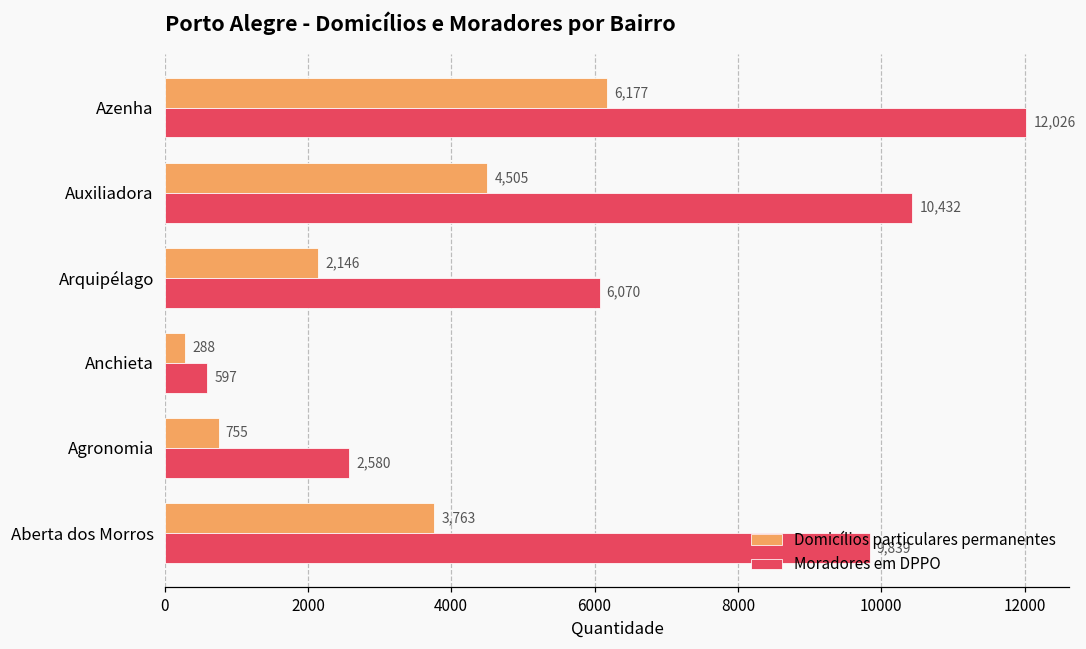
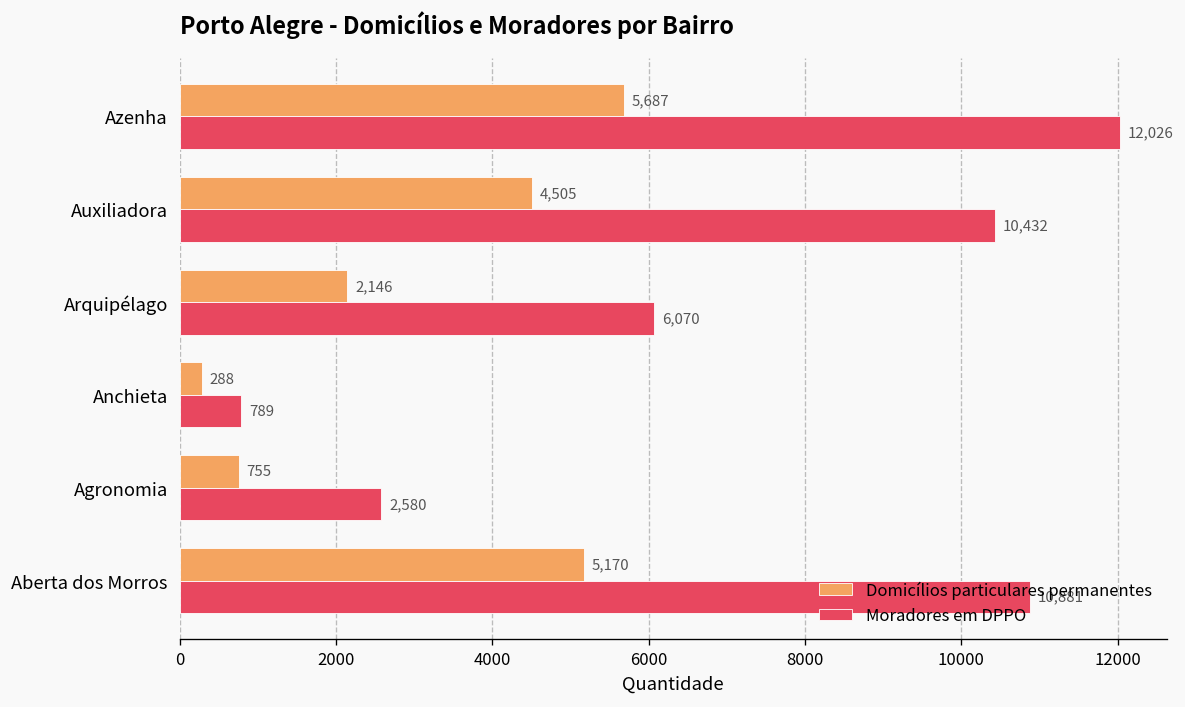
Domicílios particulares permanentes, Azenha: 6,177 -> 5,687
Moradores em DPPO, Anchieta: 597 -> 789
Domicílios particulares permanentes, Aberta dos Morros: 3,763 -> 5,170
Moradores em DPPO, Aberta dos Morros: 9,839 -> 10,881
